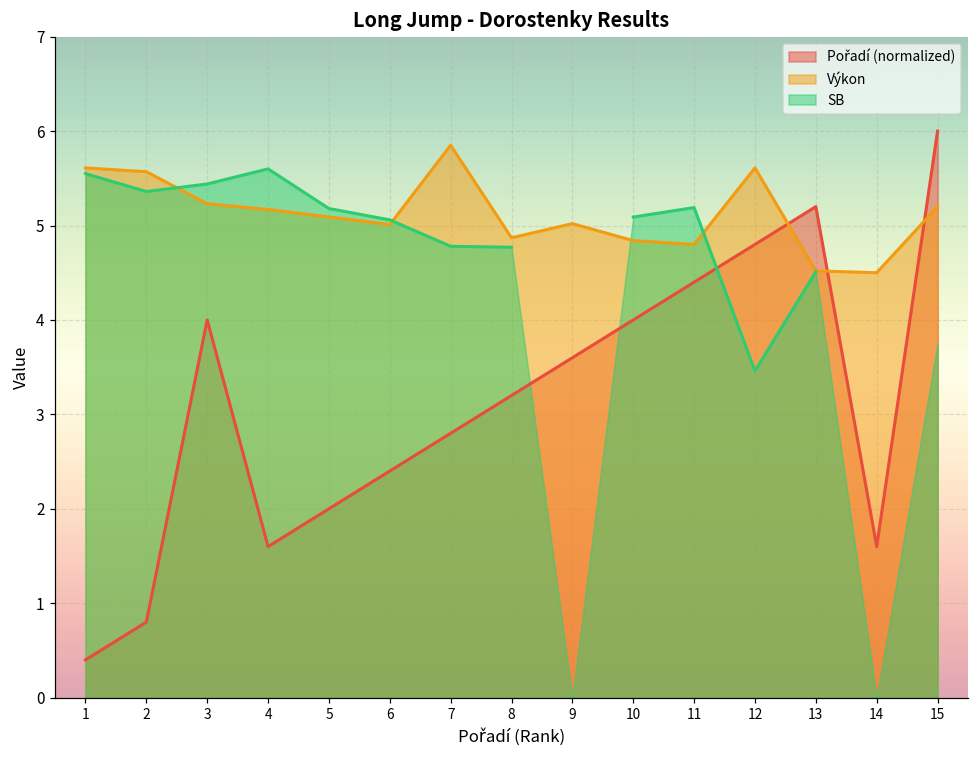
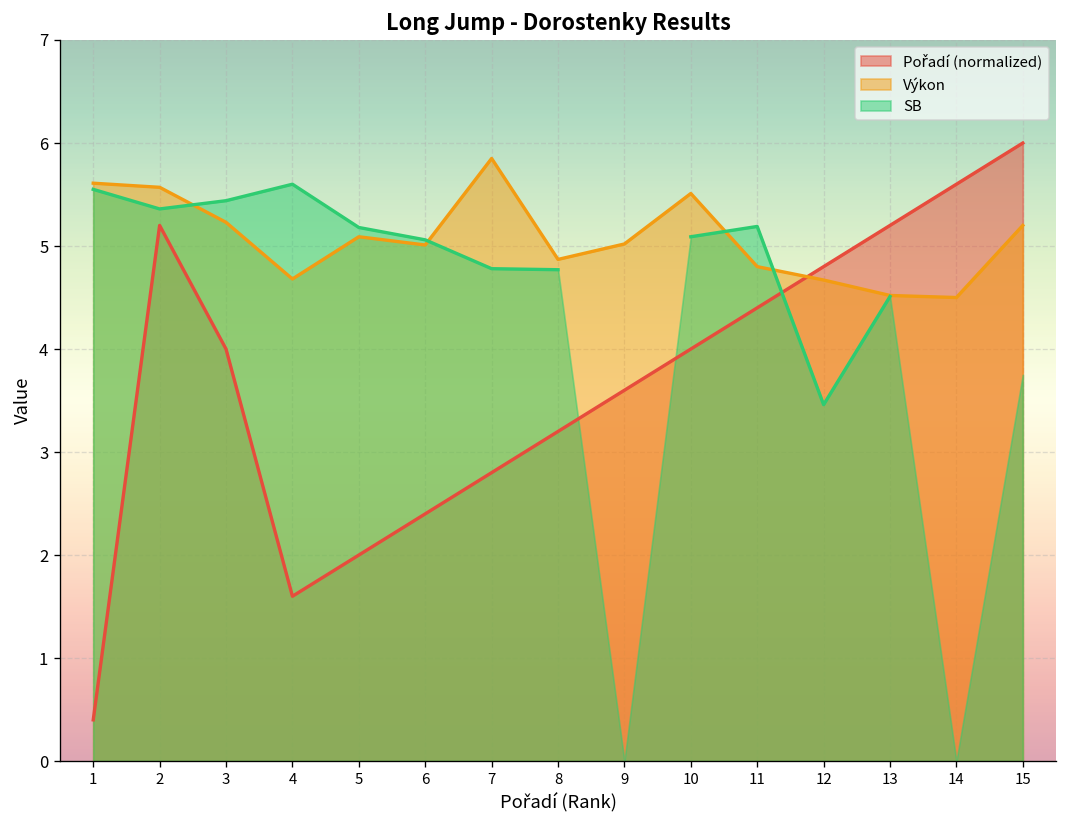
Pořadí (normalized), 2: 0.8 -> 5.2
Výkon, 4: 5.2 -> 4.7
Výkon, 10: 4.8 -> 5.5
Výkon, 12: 5.6 -> 4.7
Pořadí (normalized), 14: 1.6 -> 5.6
